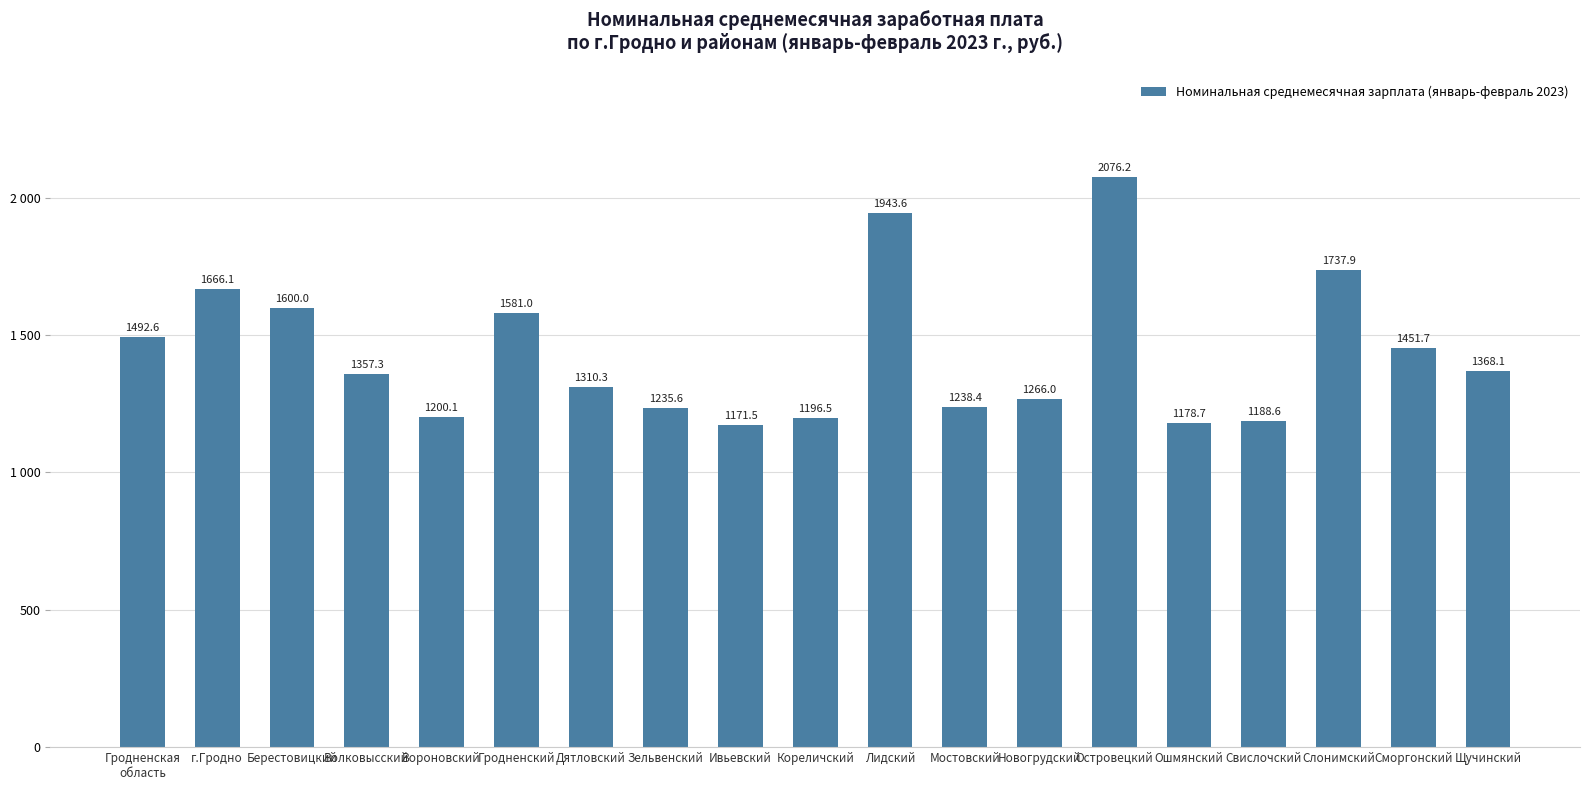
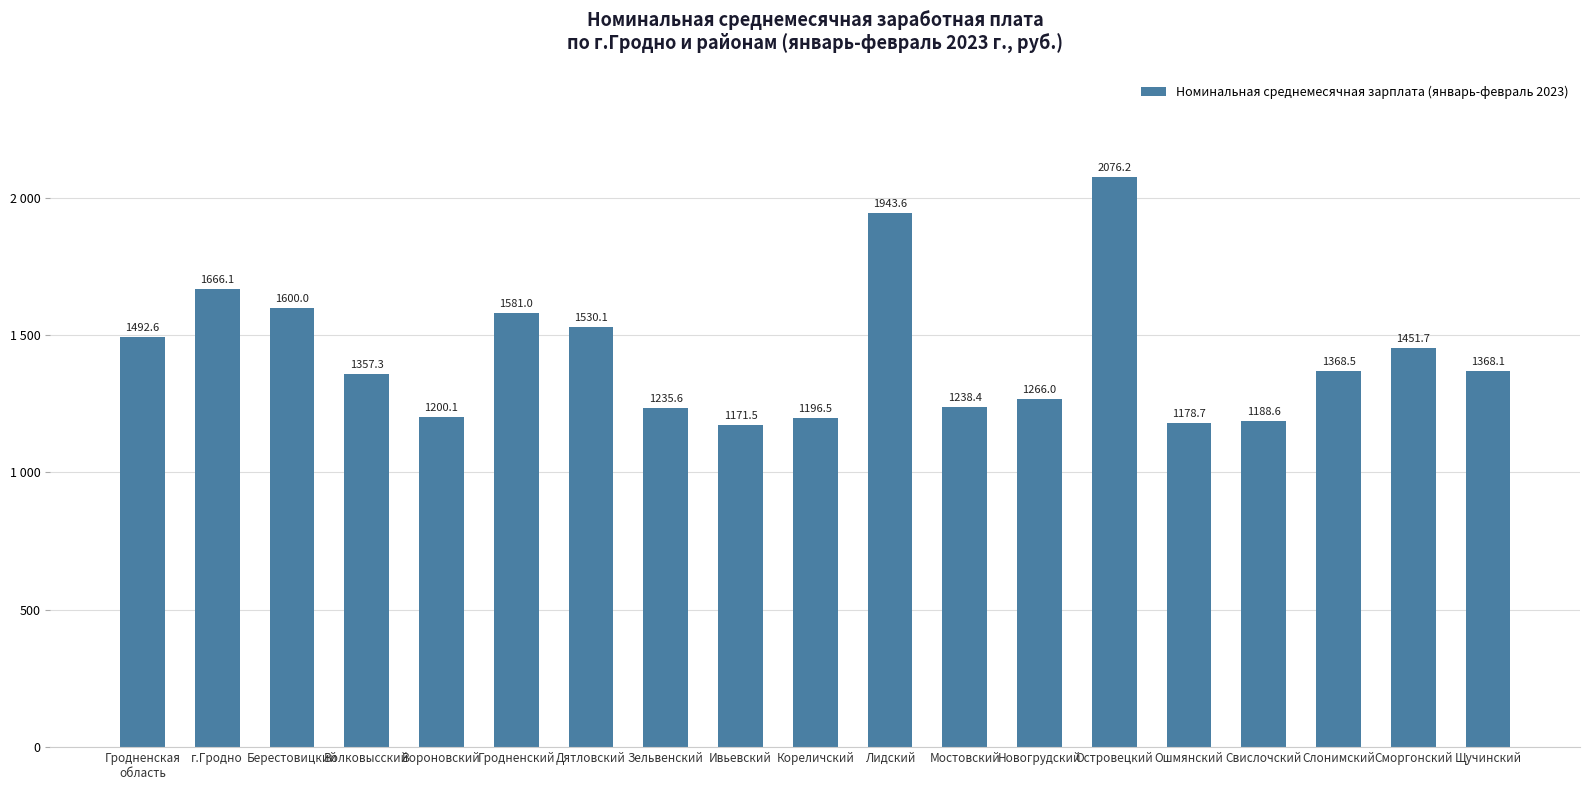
Дятловский: 1310.3 -> 1530.1
Слонимский: 1737.9 -> 1368.5
